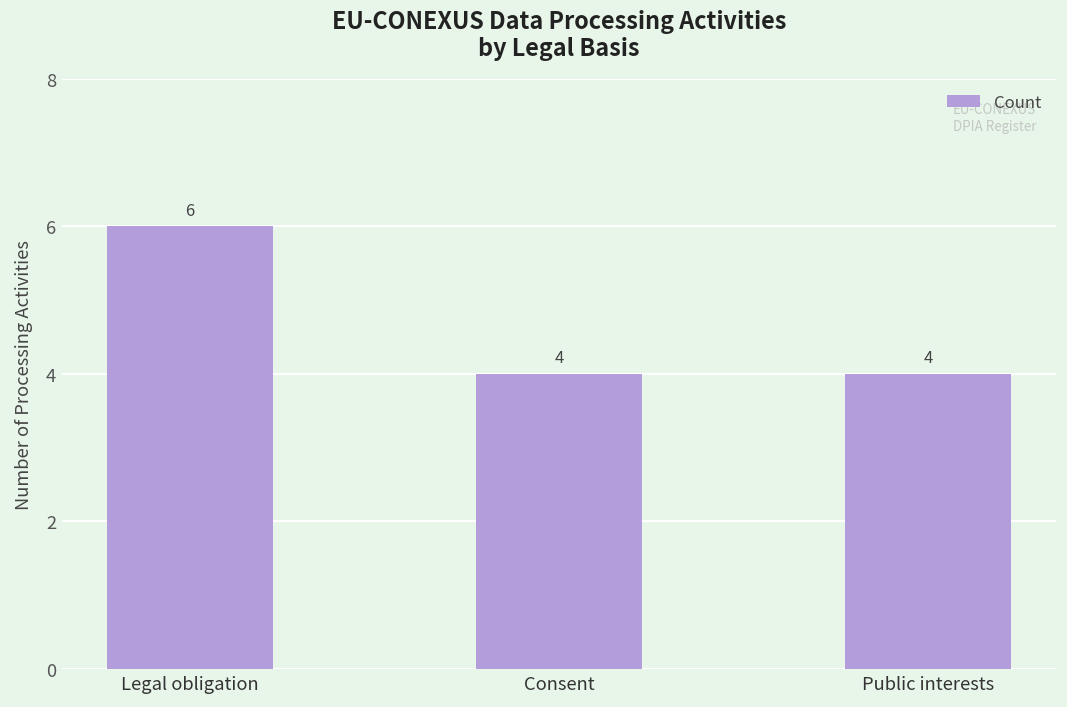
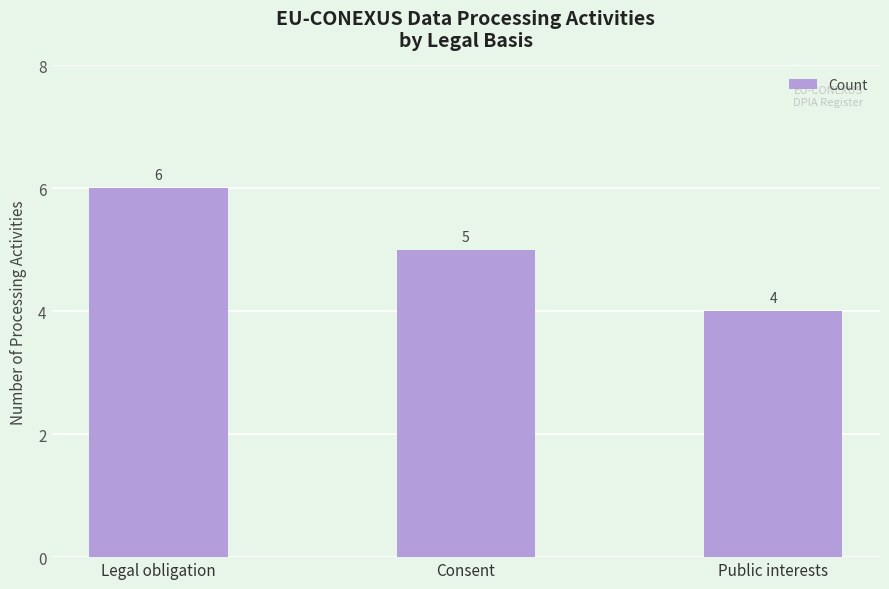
Consent: 4 -> 5
